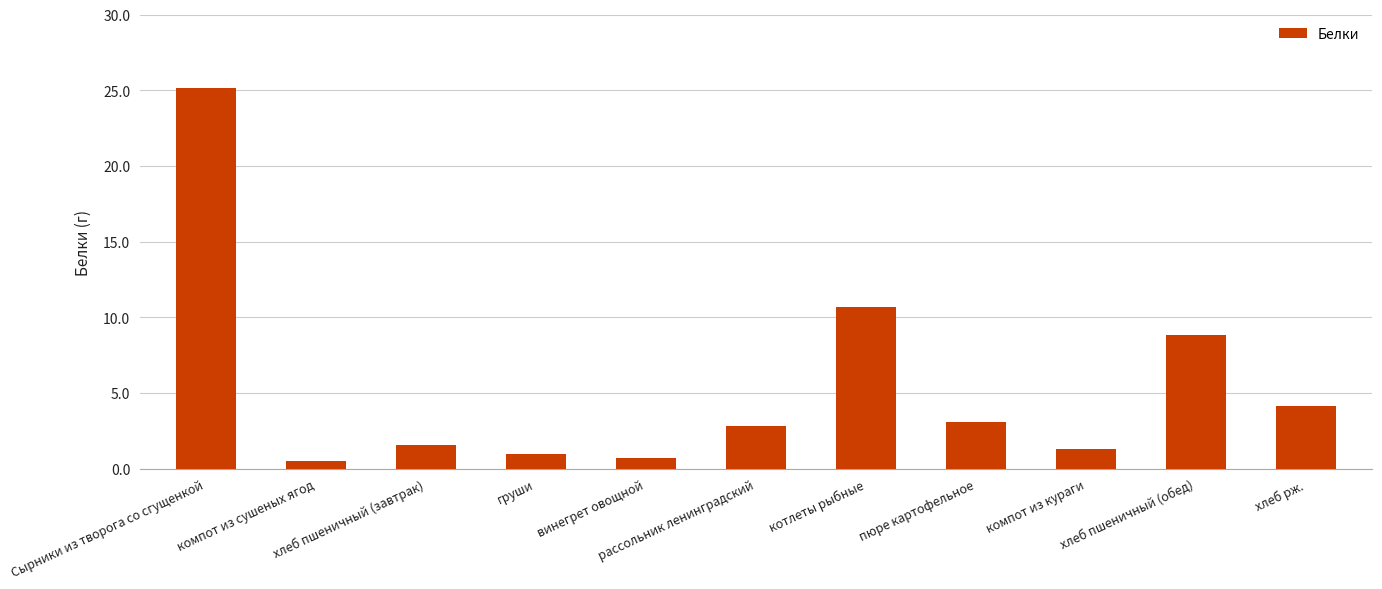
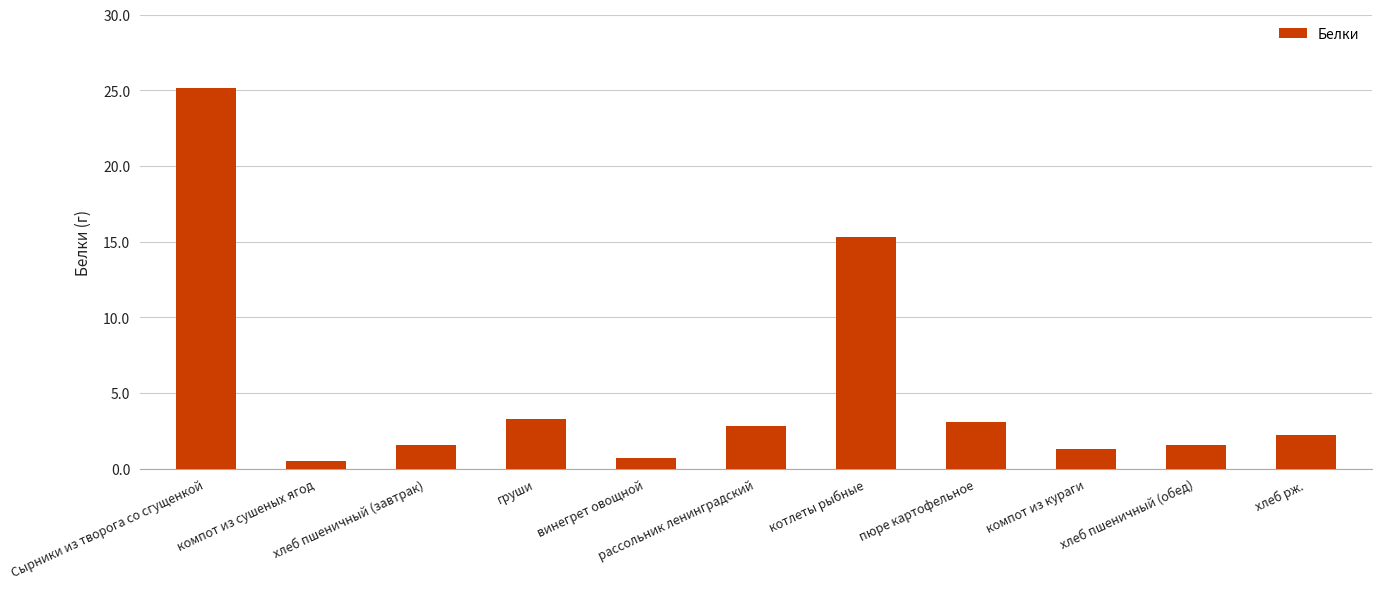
груши: 1.0 -> 3.3
котлеты рыбные: 10.7 -> 15.3
хлеб пшеничный (обед): 8.9 -> 1.6
хлеб рж.: 4.1 -> 2.2
